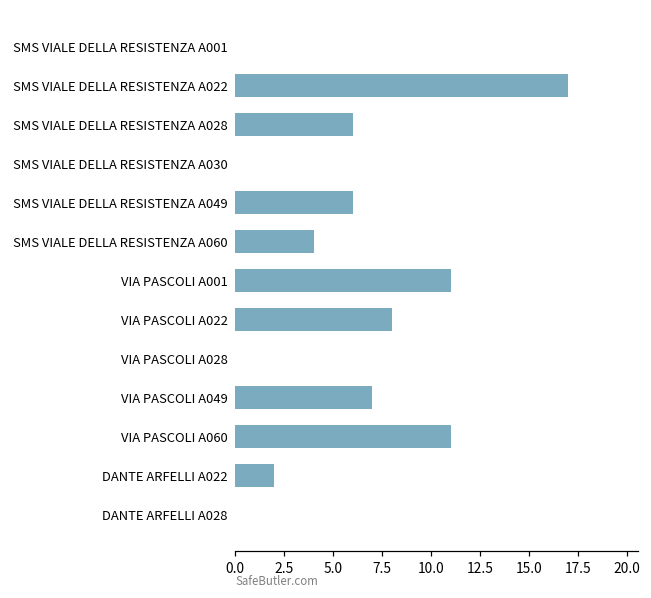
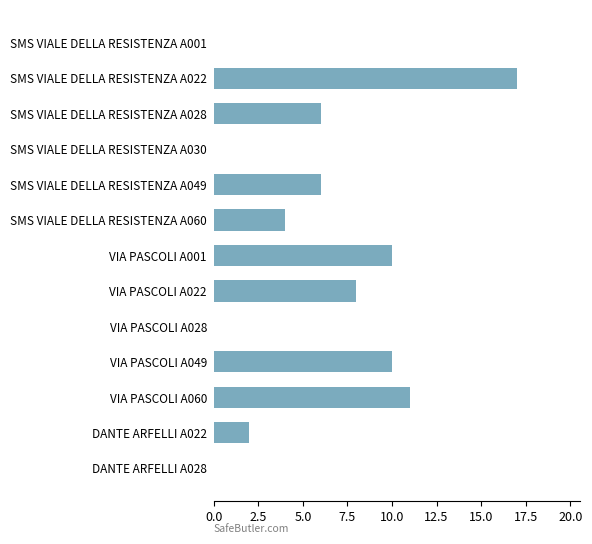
VIA PASCOLI A001: 11 -> 10
VIA PASCOLI A049: 7 -> 10
